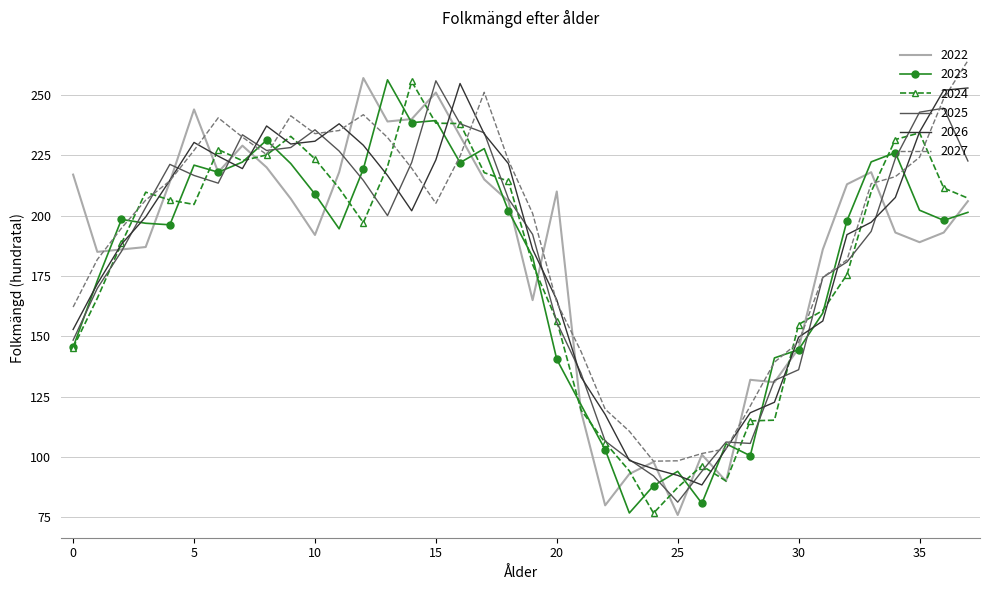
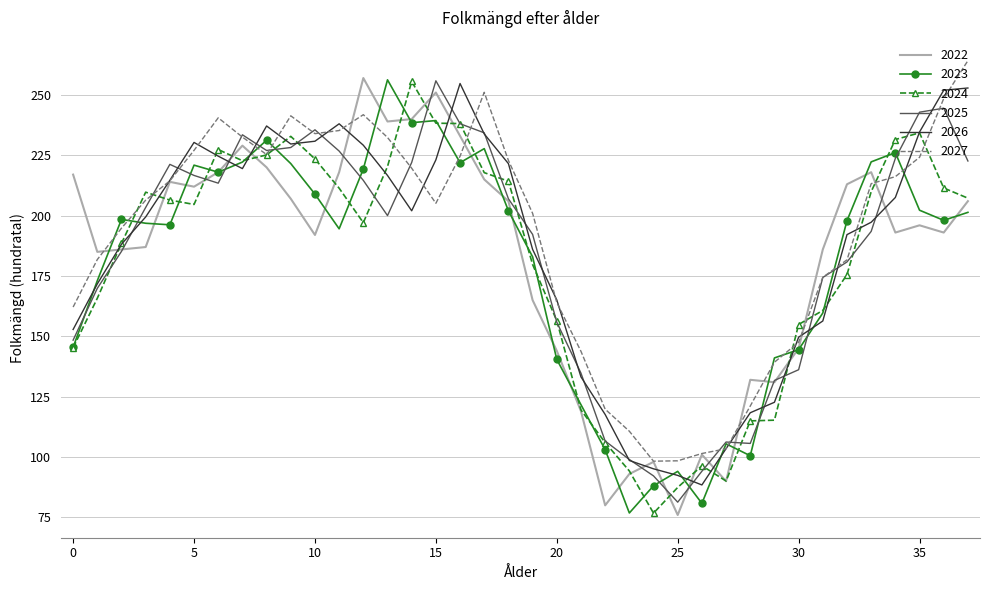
2022, 5: 244 -> 212
2022, 20: 210 -> 144
2022, 35: 189 -> 196
